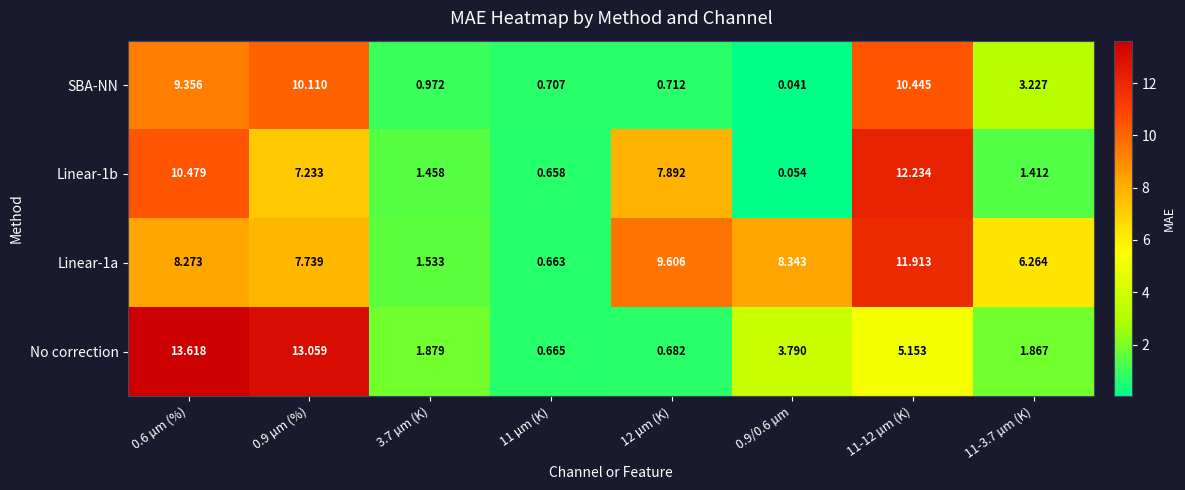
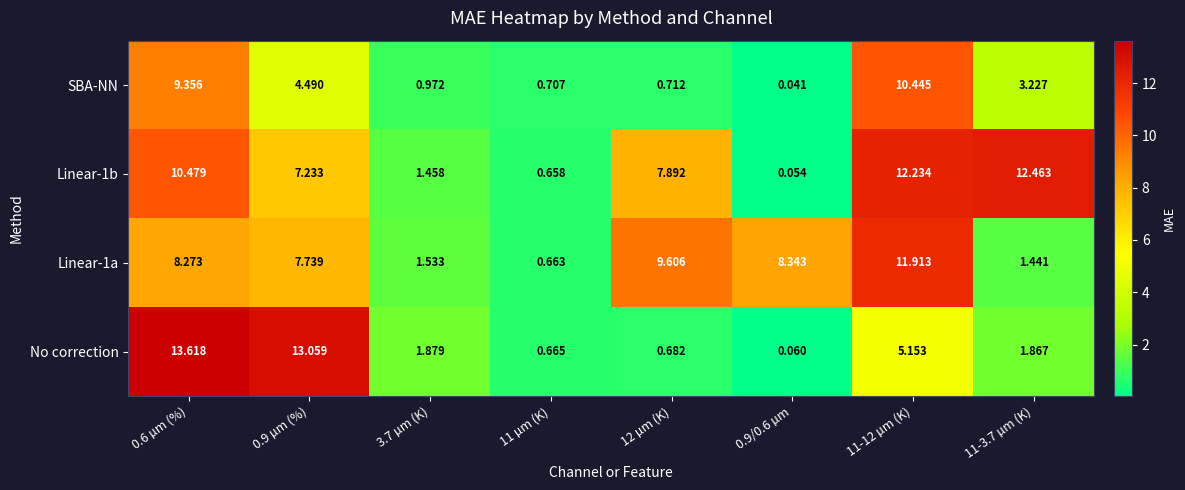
SBA-NN, 0.9 µm (%): 10.110 -> 4.490
Linear-1b, 11-3.7 µm (K): 1.412 -> 12.463
Linear-1a, 11-3.7 µm (K): 6.264 -> 1.441
No correction, 0.9/0.6 µm: 3.790 -> 0.060
